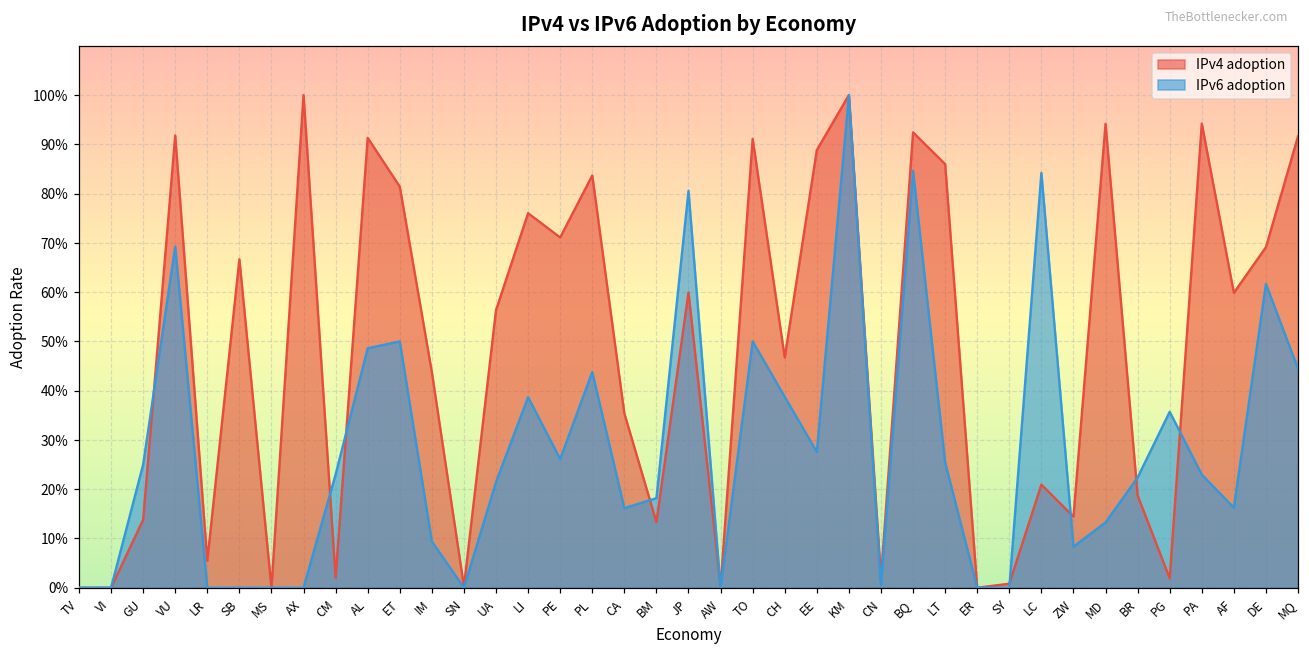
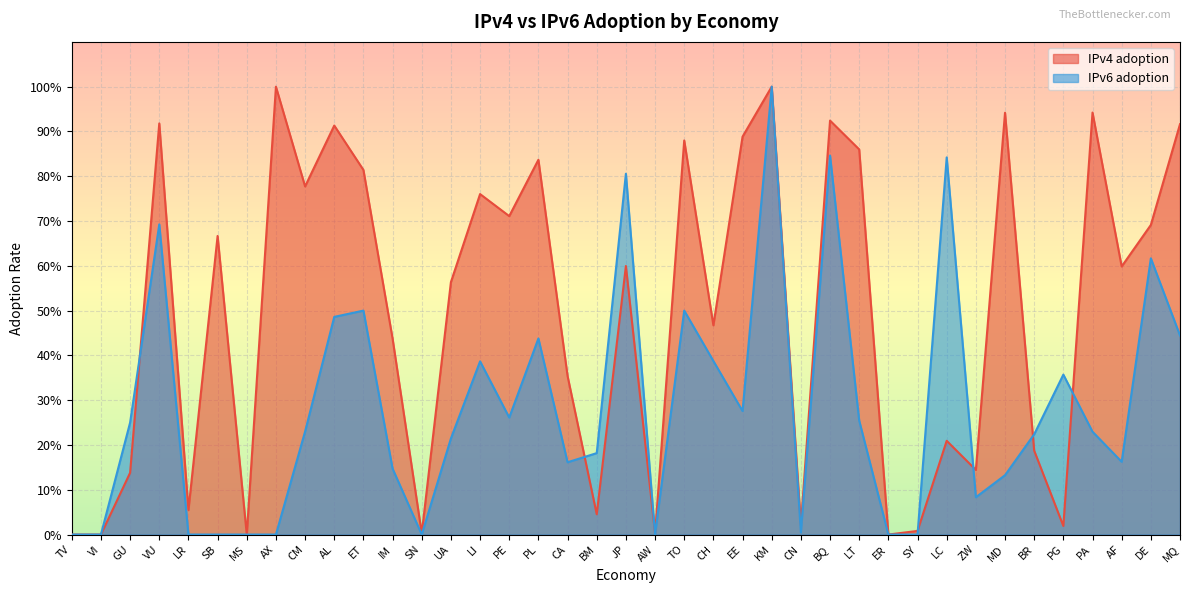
IPv4 adoption, CM: 2% -> 78%
IPv6 adoption, IM: 9% -> 15%
IPv4 adoption, BM: 13% -> 5%
IPv4 adoption, TO: 91% -> 88%
